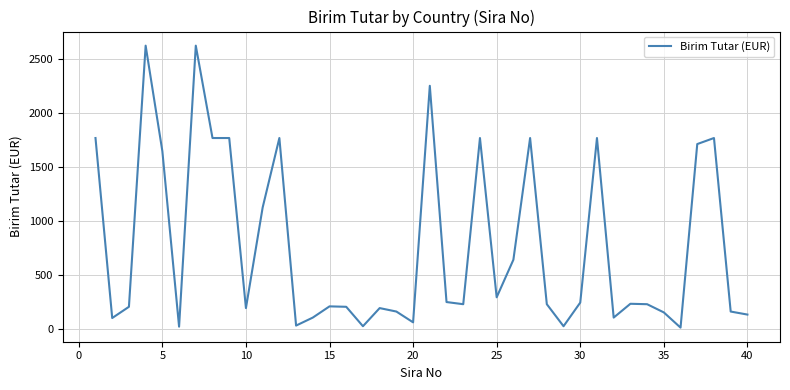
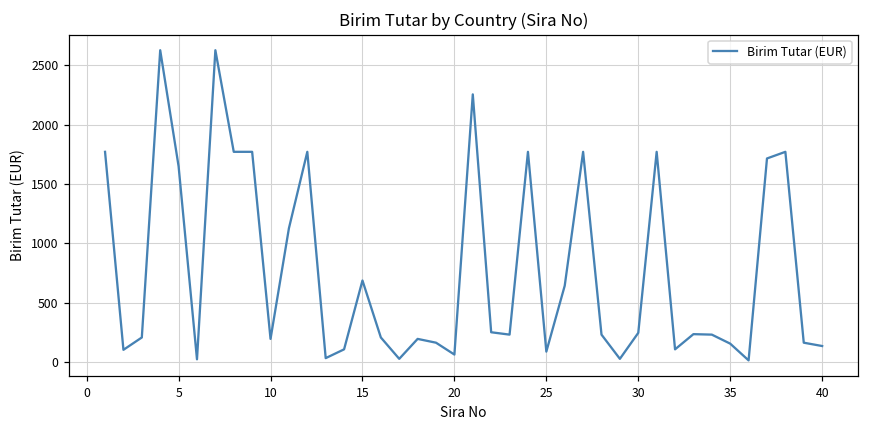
15: 210 -> 690
25: 300 -> 90
